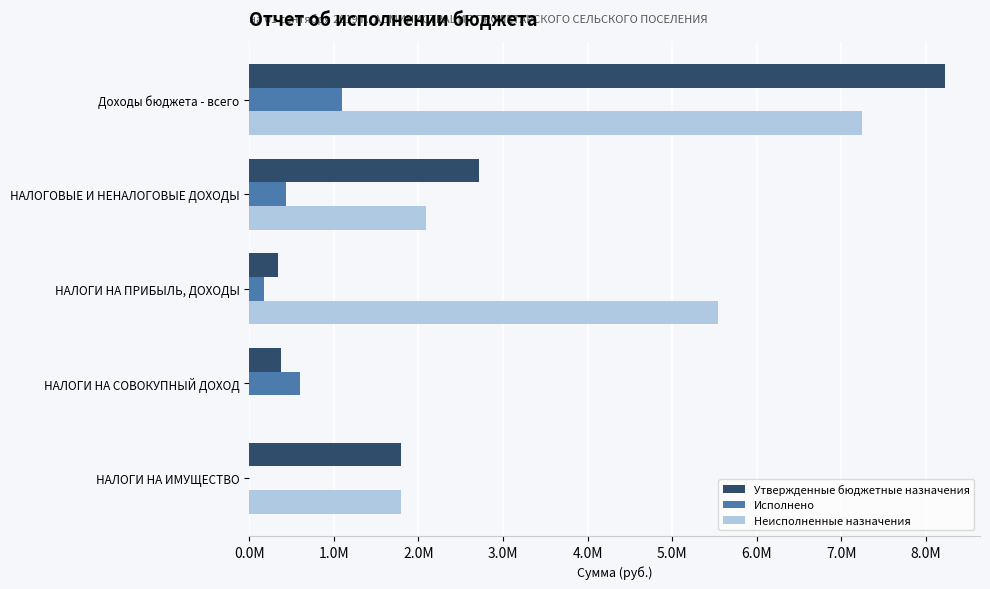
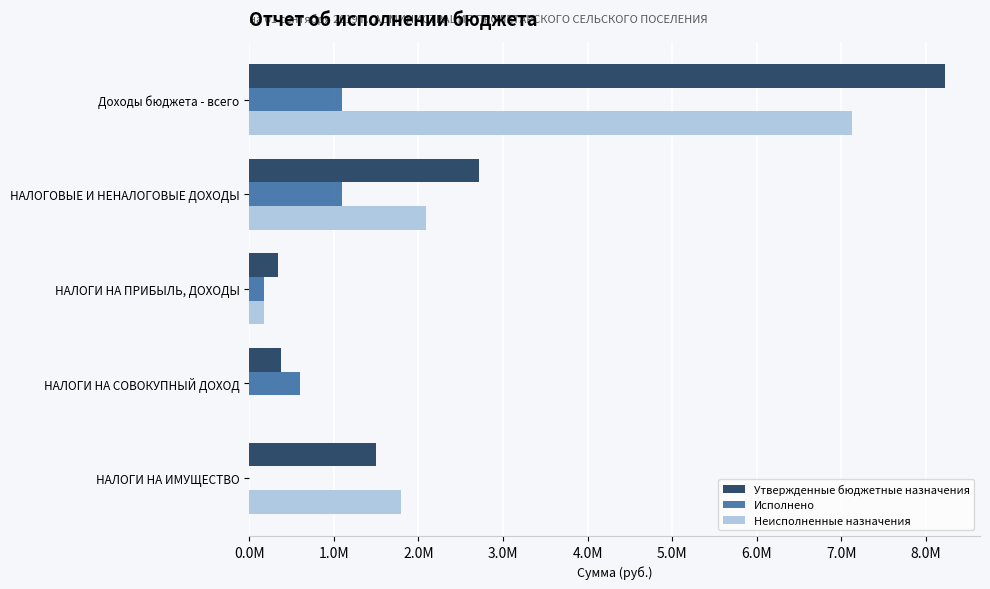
Неисполненные назначения, Доходы бюджета - всего: 7200000 -> 7100000
Исполнено, НАЛОГОВЫЕ И НЕНАЛОГОВЫЕ ДОХОДЫ: 400000 -> 1100000
Неисполненные назначения, НАЛОГИ НА ПРИБЫЛЬ, ДОХОДЫ: 5500000 -> 200000
Утвержденные бюджетные назначения, НАЛОГИ НА ИМУЩЕСТВО: 1800000 -> 1500000
